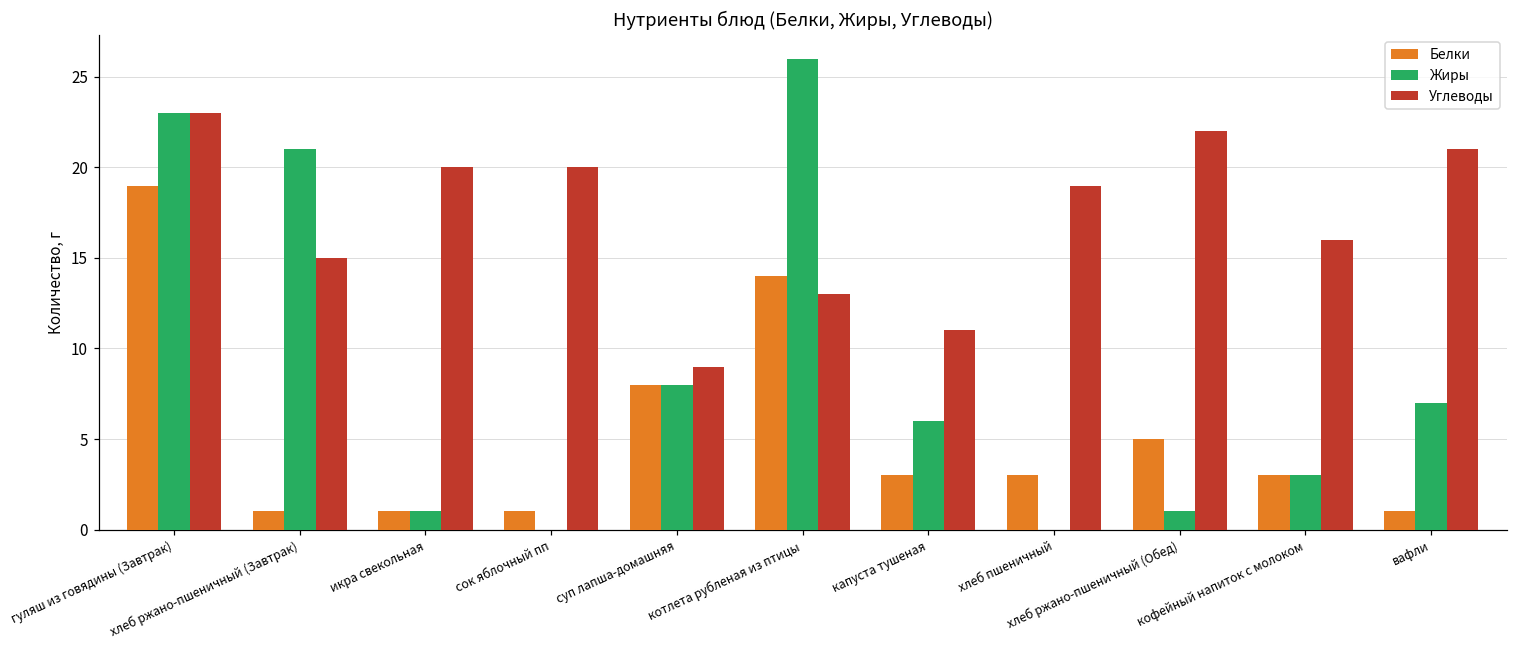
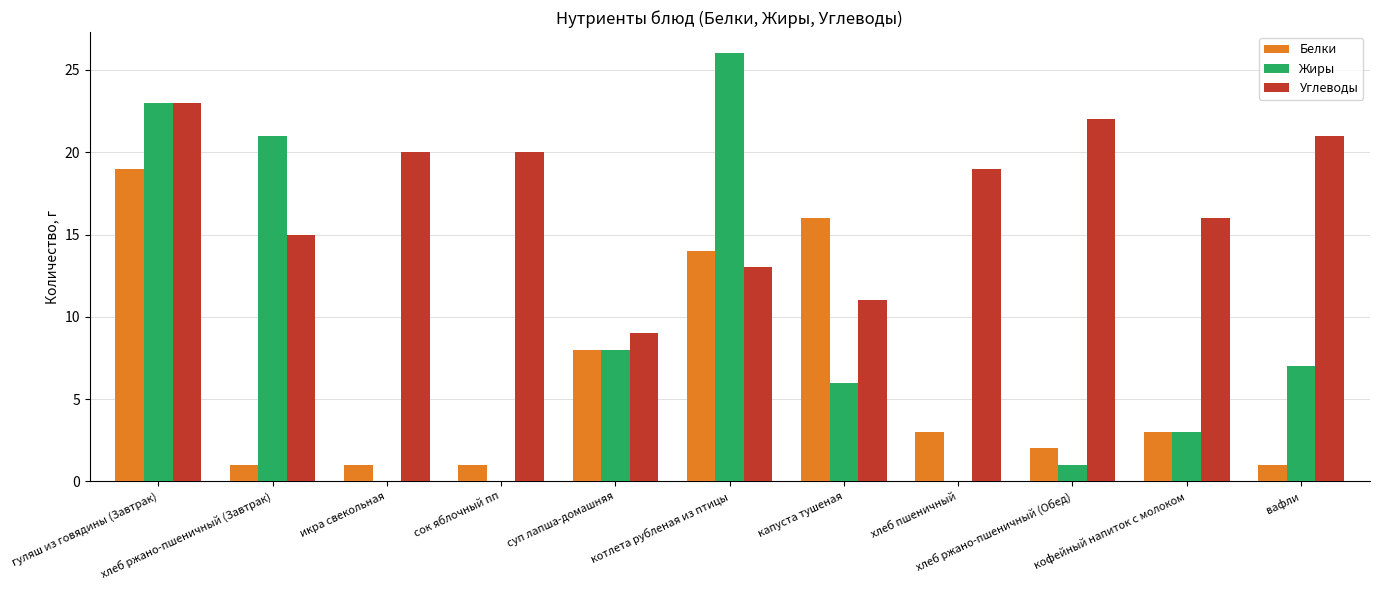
Жиры, икра свекольная: 1 -> 0
Белки, капуста тушеная: 3 -> 16
Белки, хлеб ржано-пшеничный (Обед): 5 -> 2
